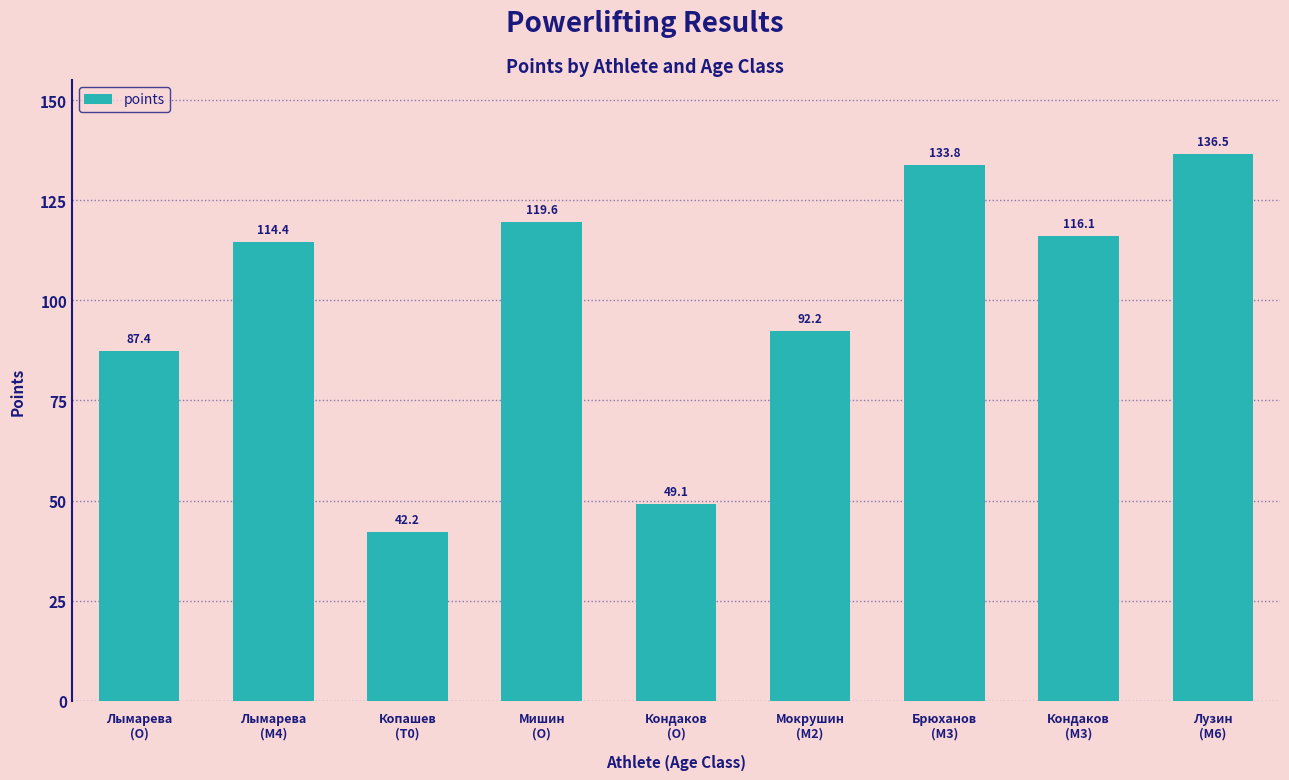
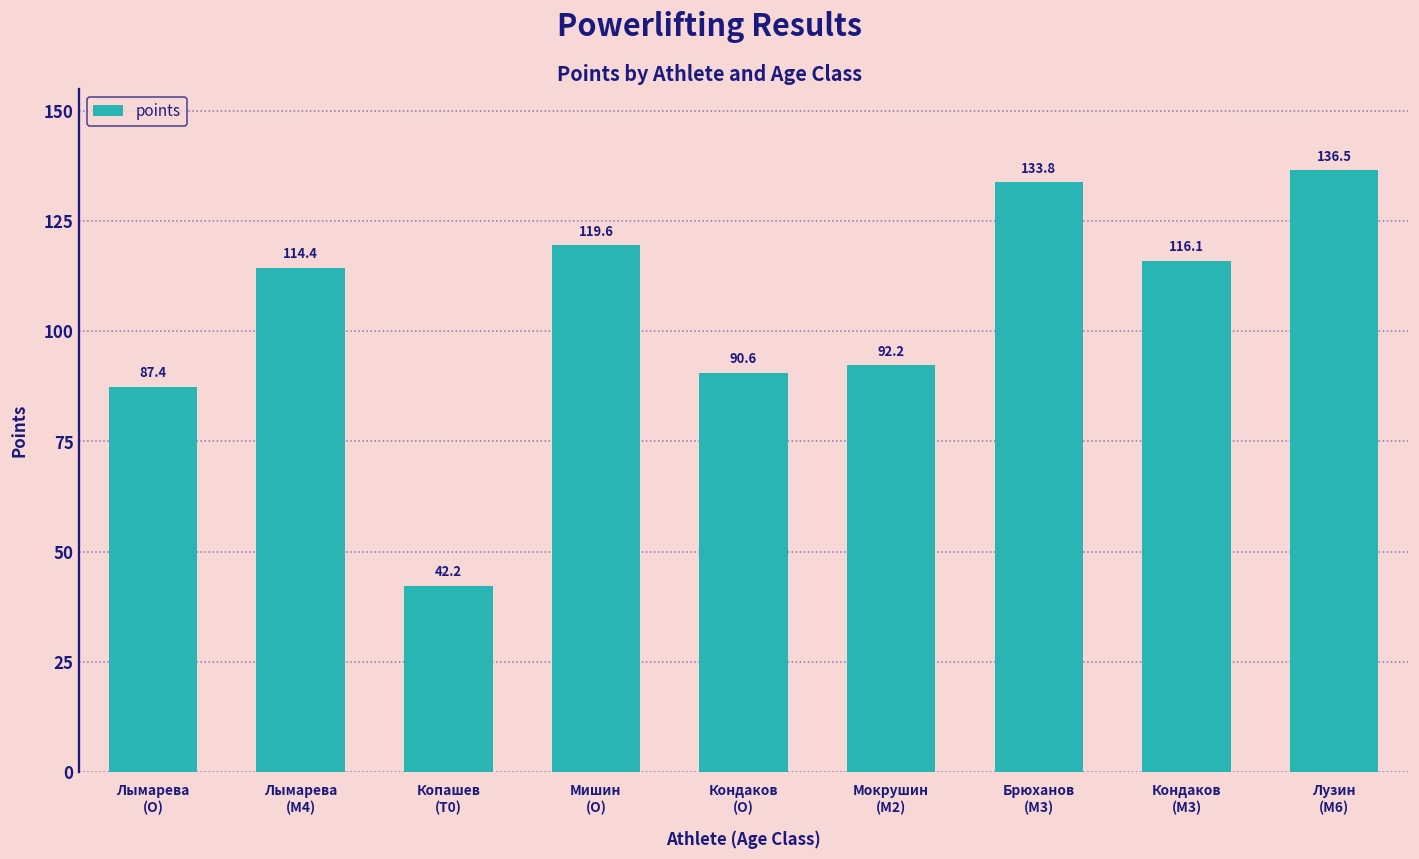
Кондаков (O): 49.1 -> 90.6
